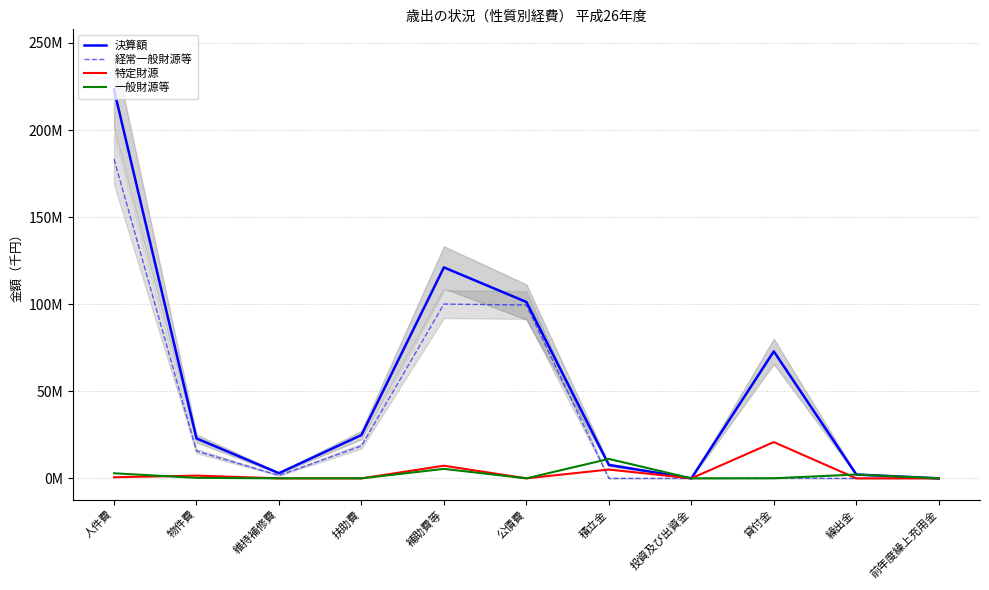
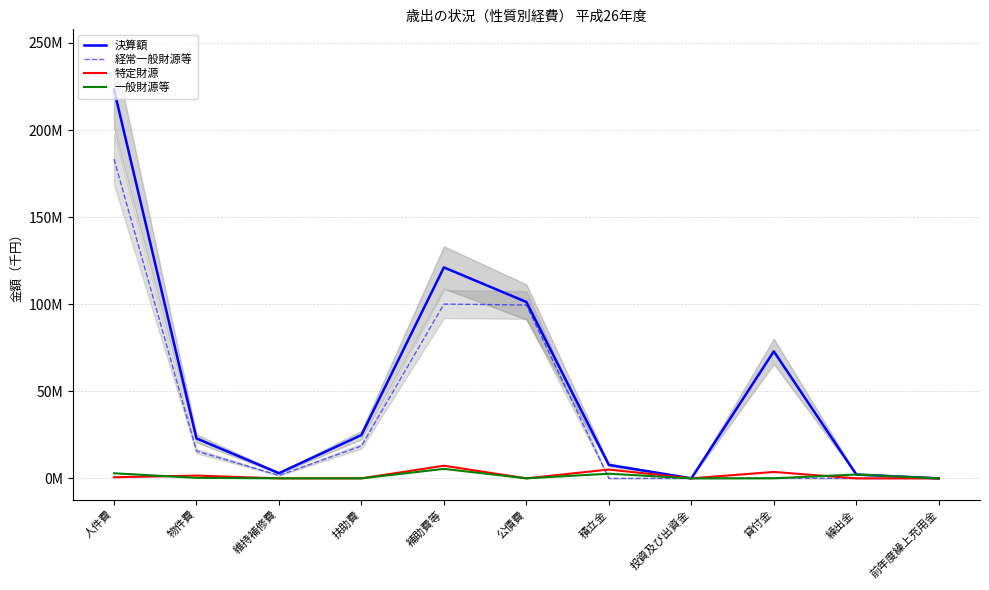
一般財源等, 積立金: 11000000 -> 3000000
特定財源, 貸付金: 21000000 -> 4000000
